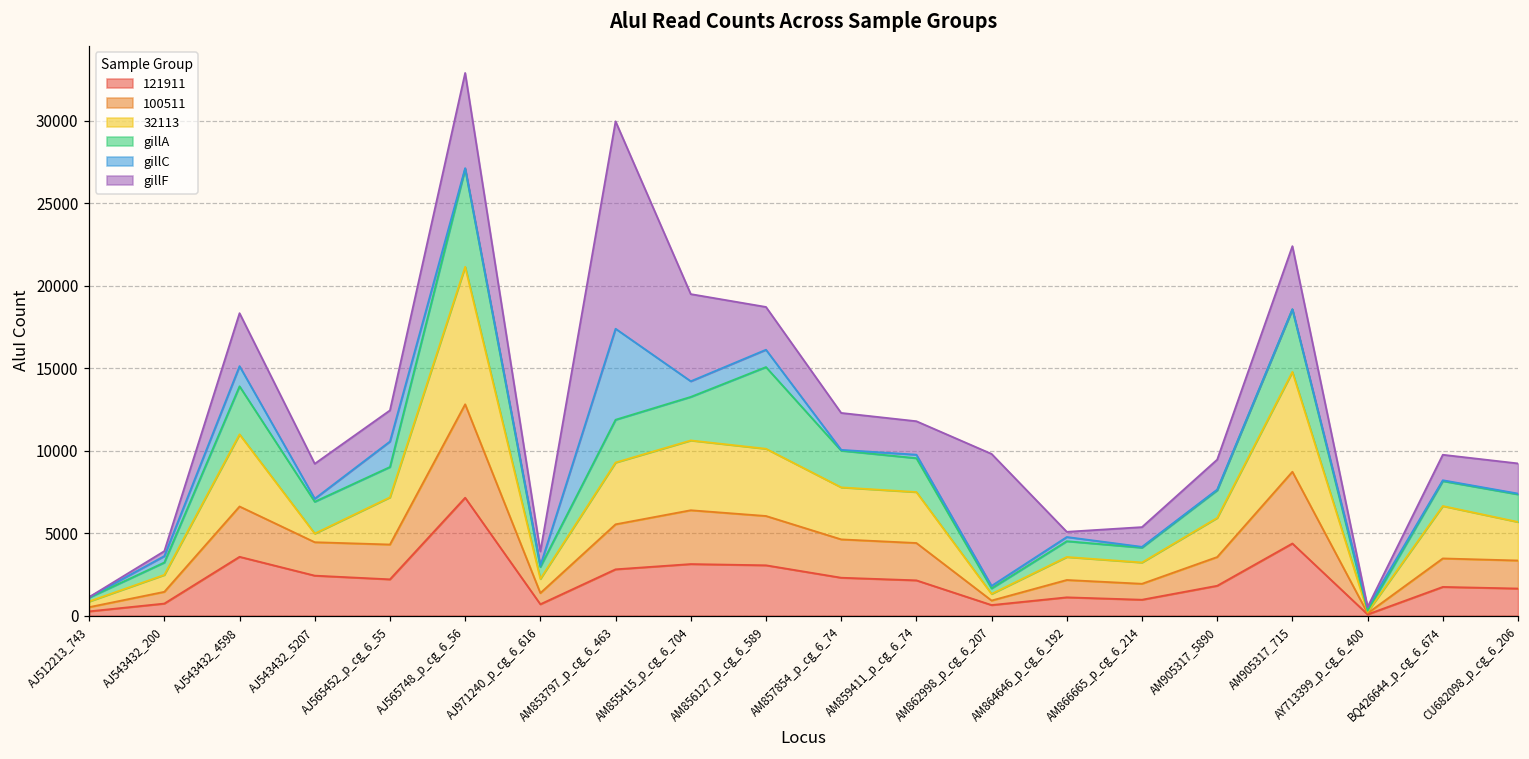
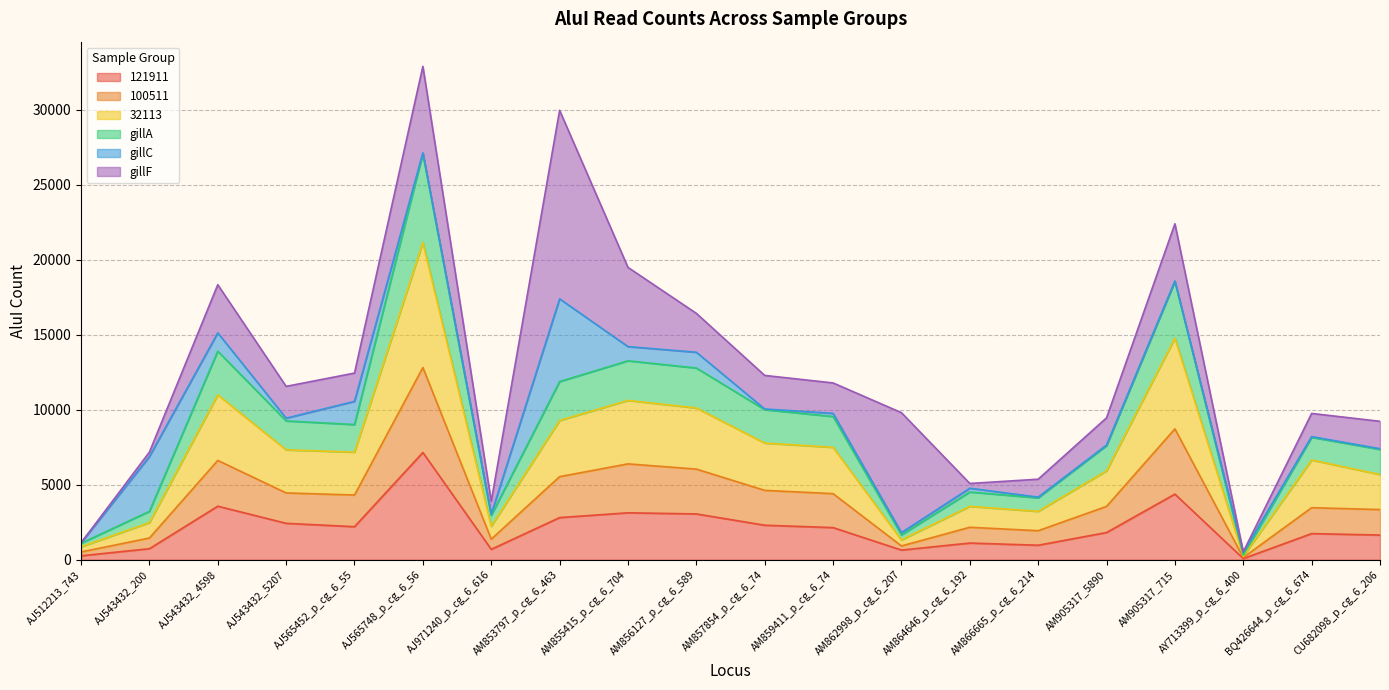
gillC, AJ543432_200: 400 -> 3700
32113, AJ543432_5207: 500 -> 2900
gillA, AM856127_p_cg_6_589: 5000 -> 2700
